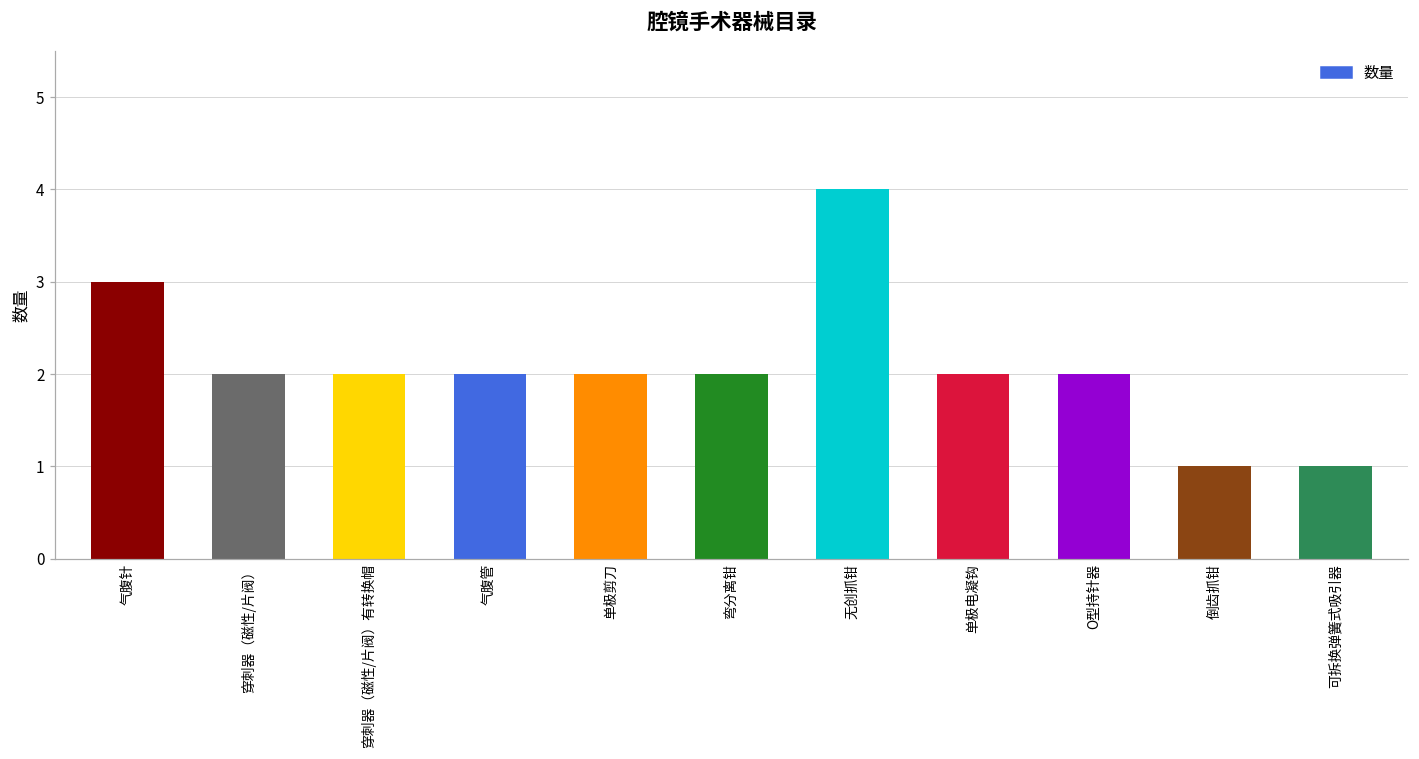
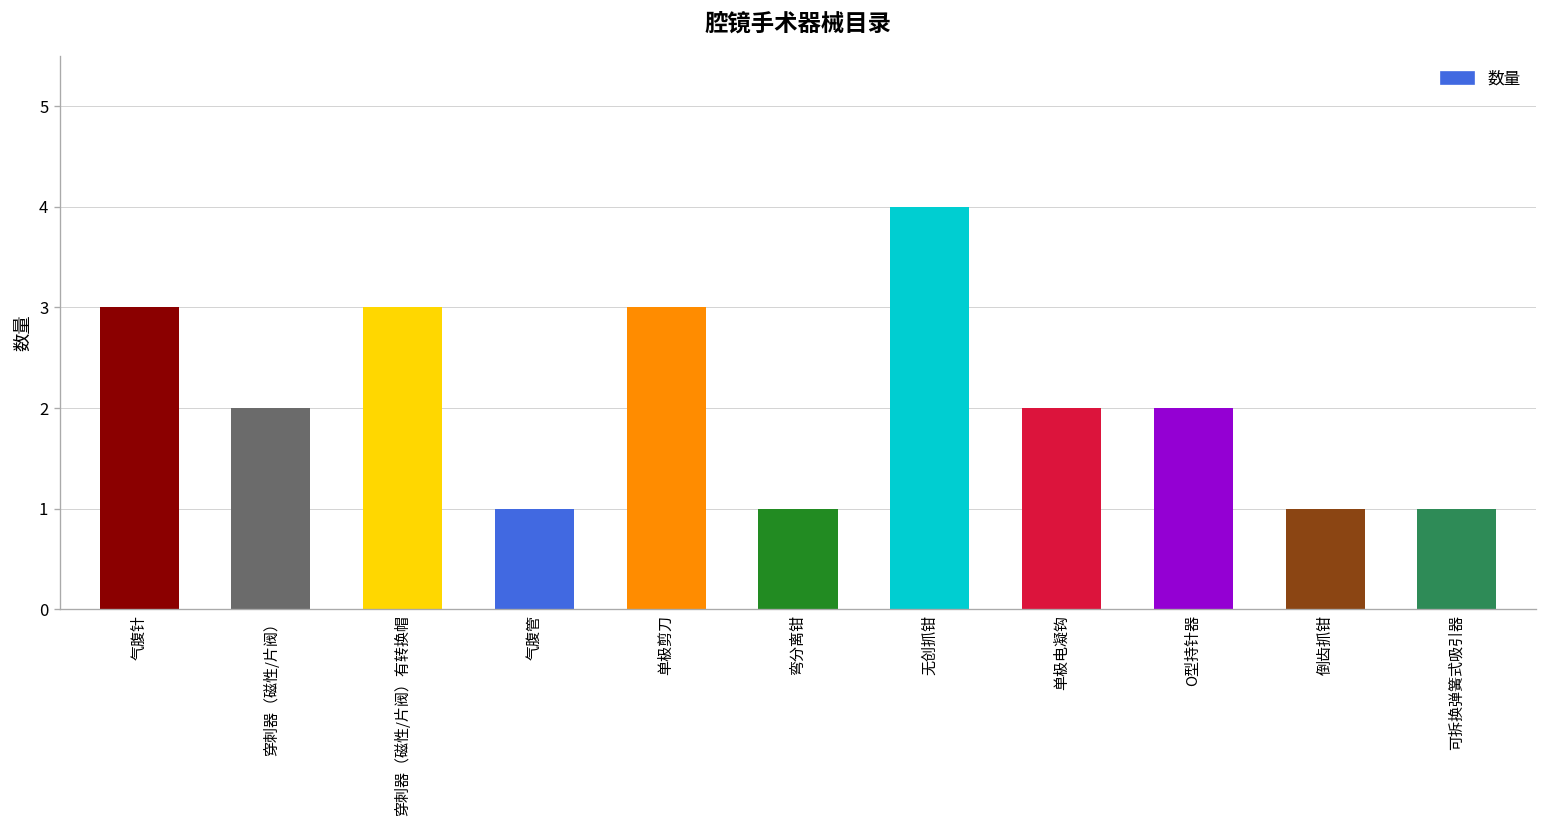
穿刺器（磁性/片阀）有转换帽: 2 -> 3
气腹管: 2 -> 1
单极剪刀: 2 -> 3
弯分离钳: 2 -> 1
